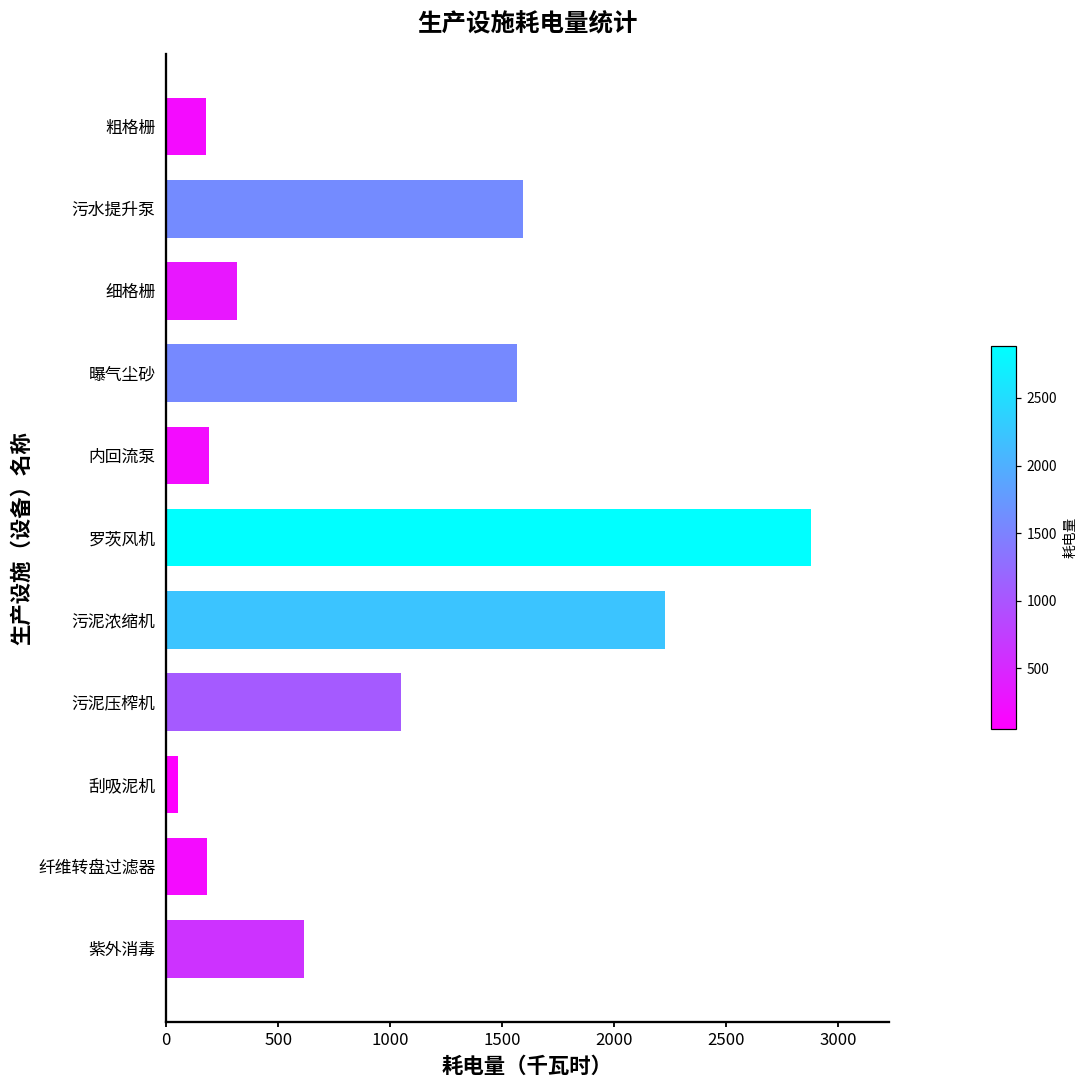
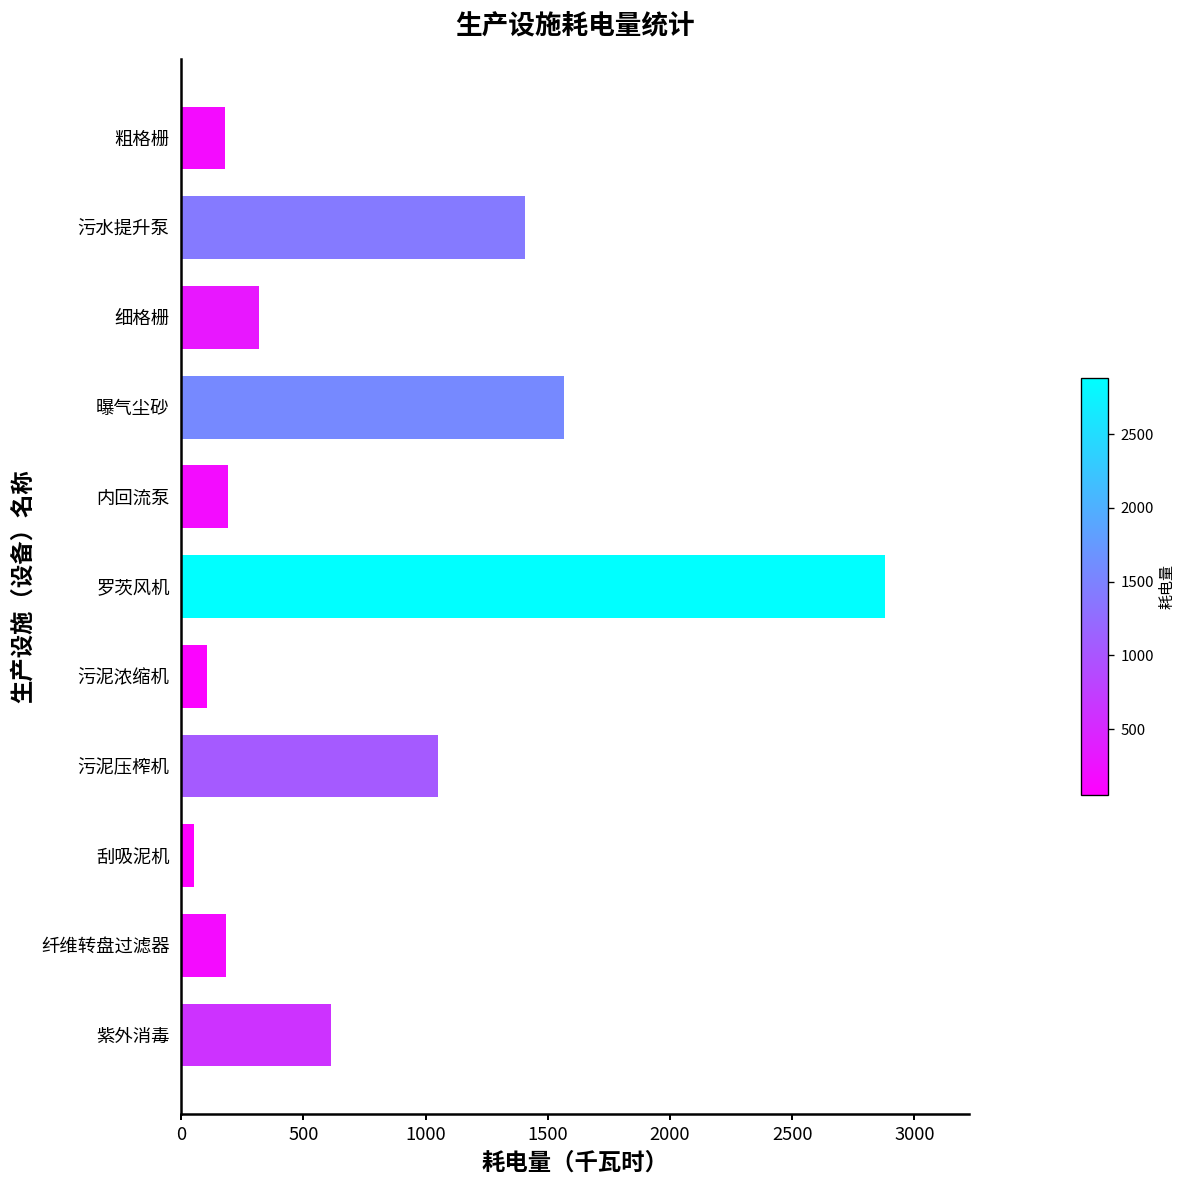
污水提升泵: 1600 -> 1410
污泥浓缩机: 2230 -> 110
